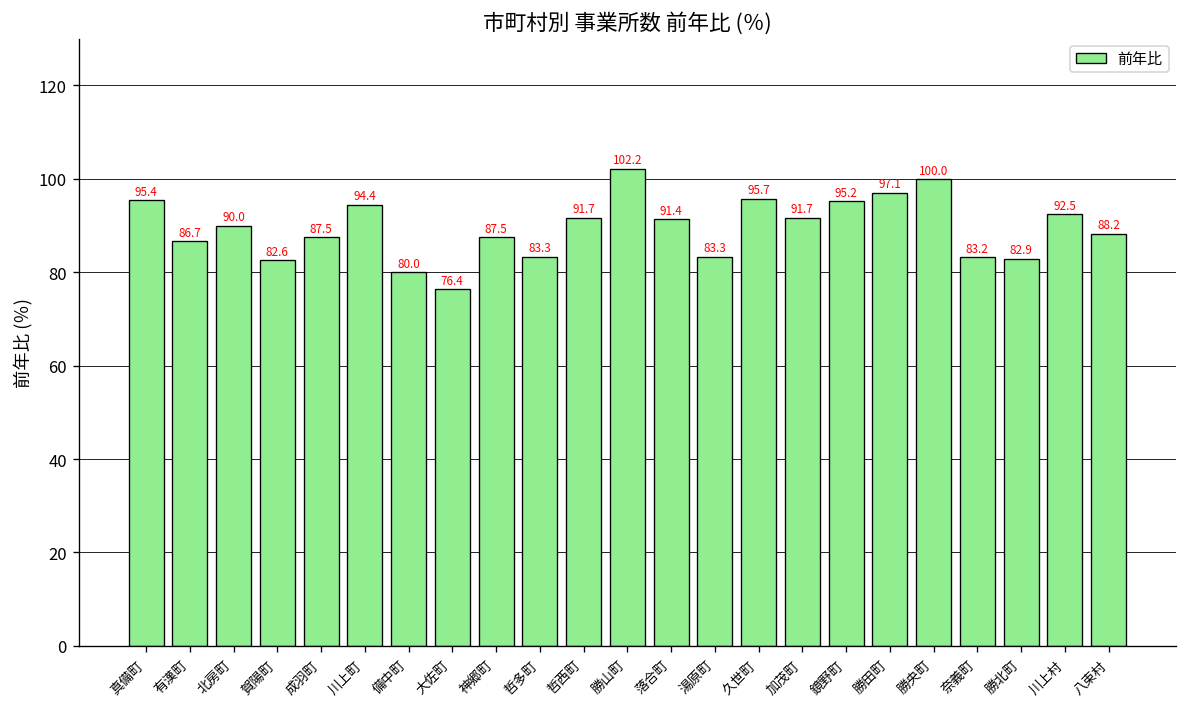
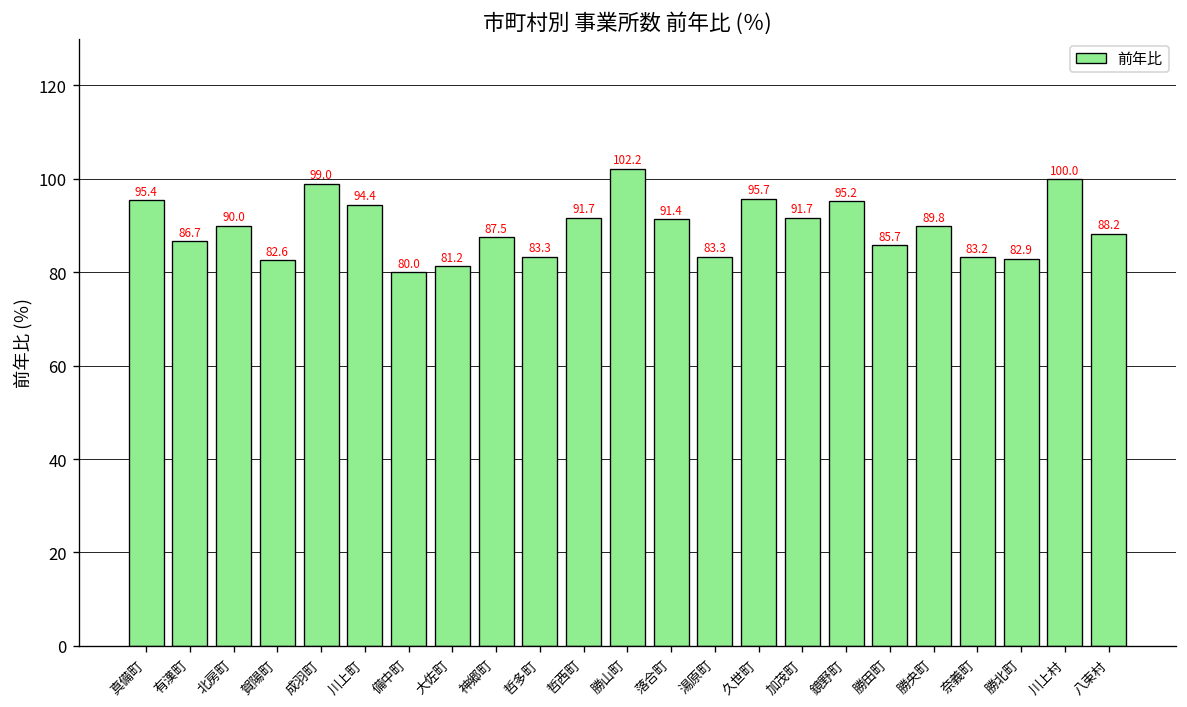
成羽町: 87.5 -> 99.0
大佐町: 76.4 -> 81.2
勝田町: 97.1 -> 85.7
勝央町: 100.0 -> 89.8
川上村: 92.5 -> 100.0
